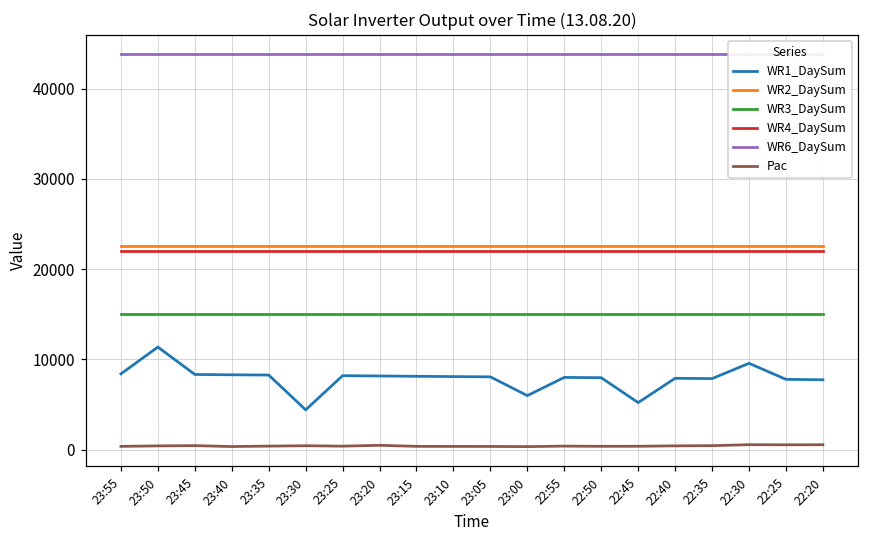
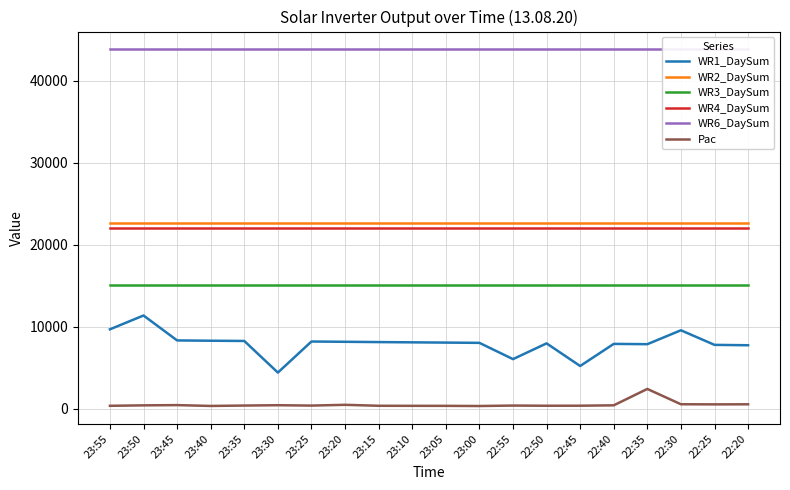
WR1_DaySum, 23:55: 8000 -> 10000
WR1_DaySum, 23:00: 6000 -> 8000
WR1_DaySum, 22:55: 8000 -> 6000
Pac, 22:35: 0 -> 2000
